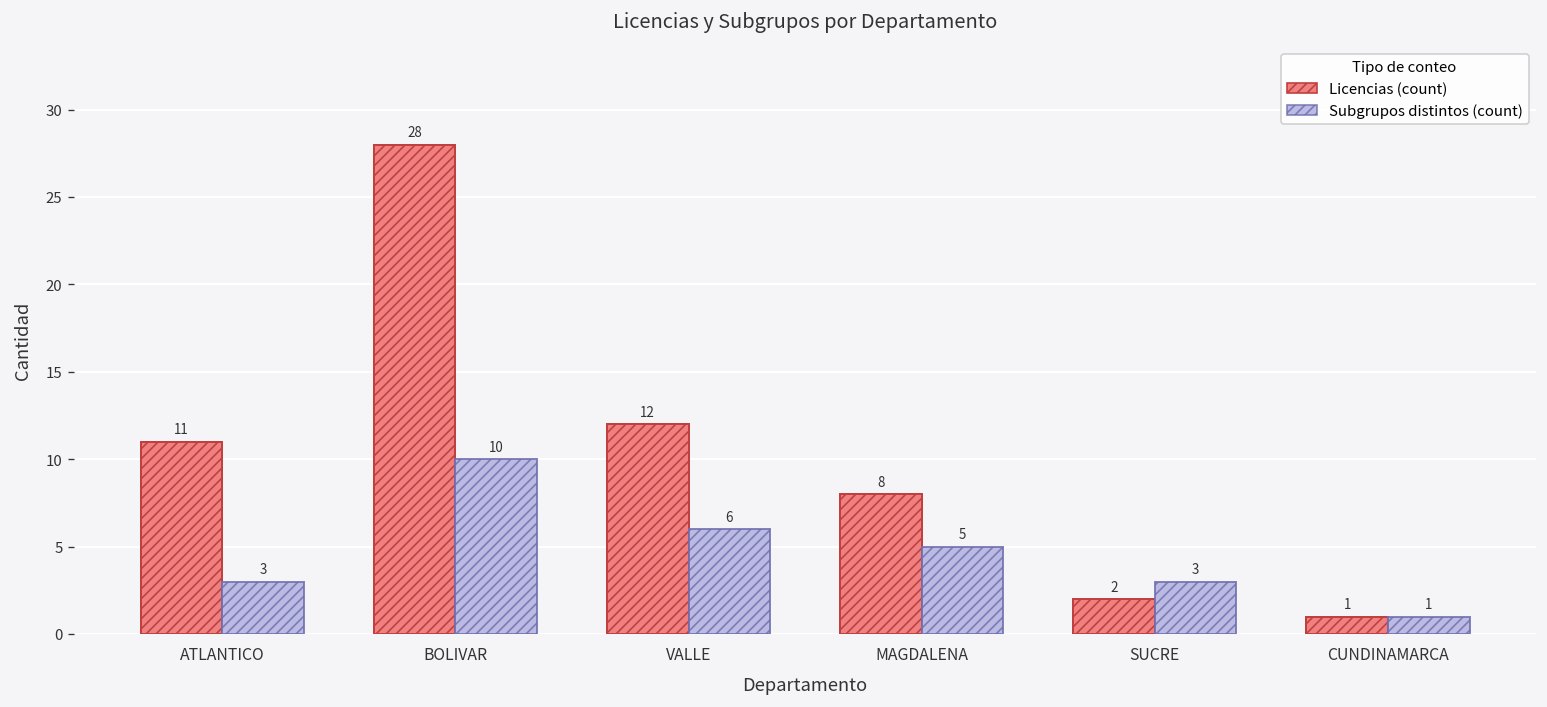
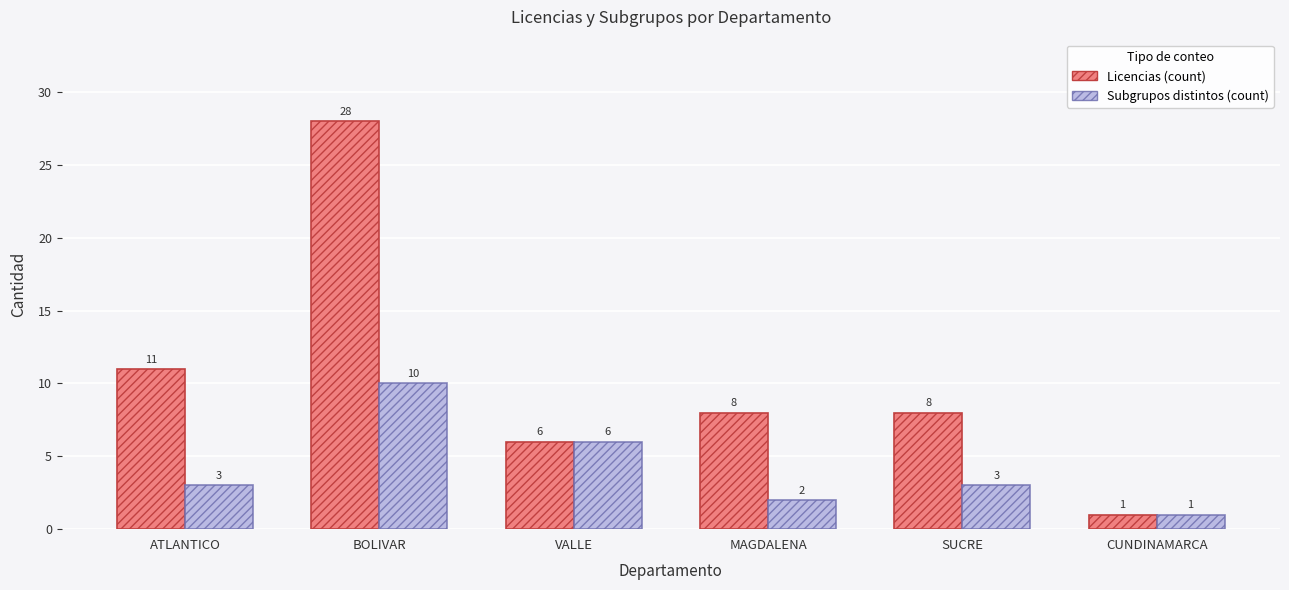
Licencias (count), VALLE: 12 -> 6
Subgrupos distintos (count), MAGDALENA: 5 -> 2
Licencias (count), SUCRE: 2 -> 8
